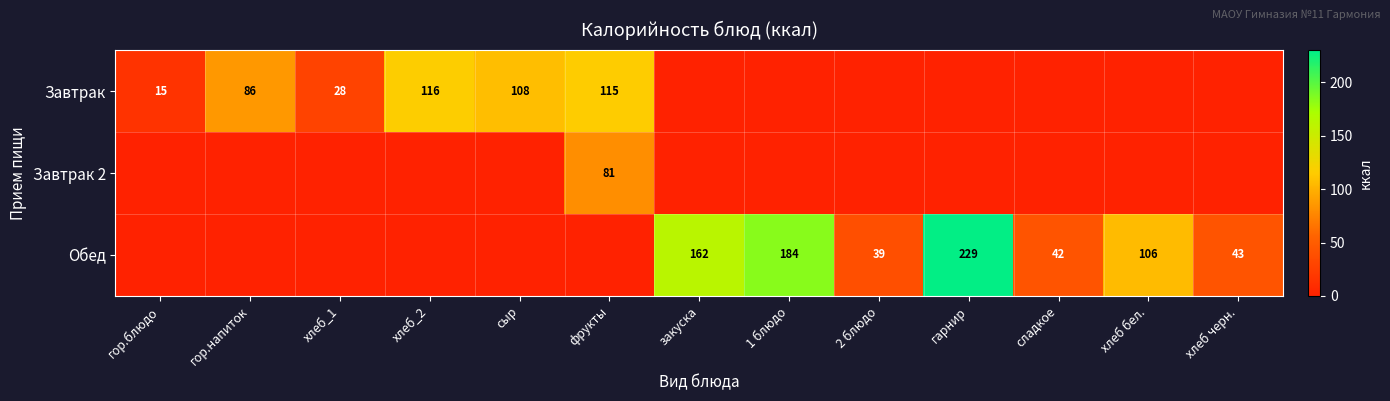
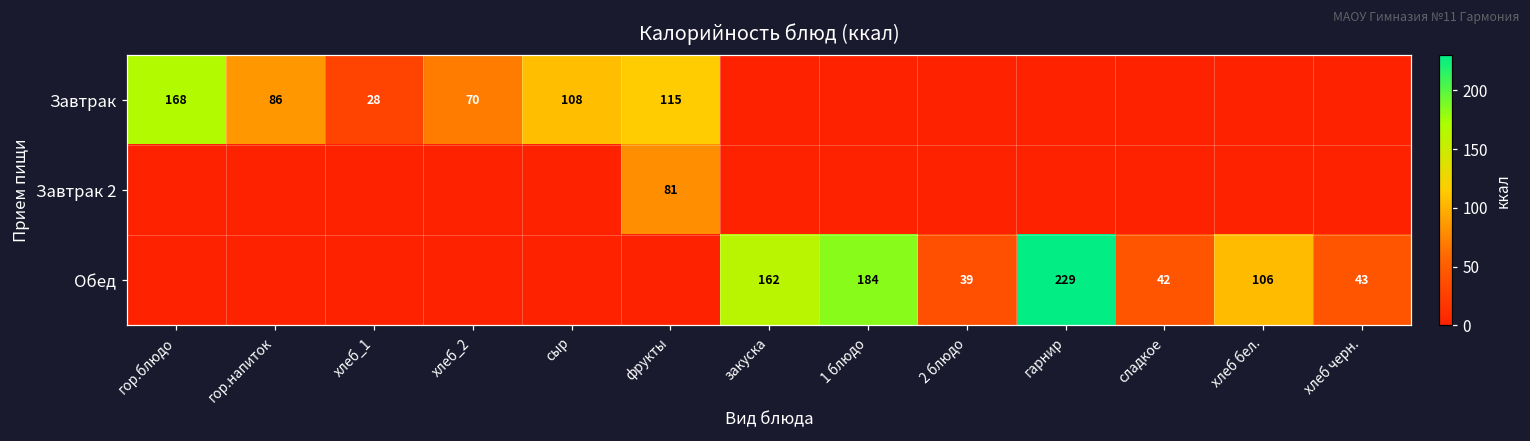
Завтрак, гор.блюдо: 15 -> 168
Завтрак, хлеб_2: 116 -> 70
